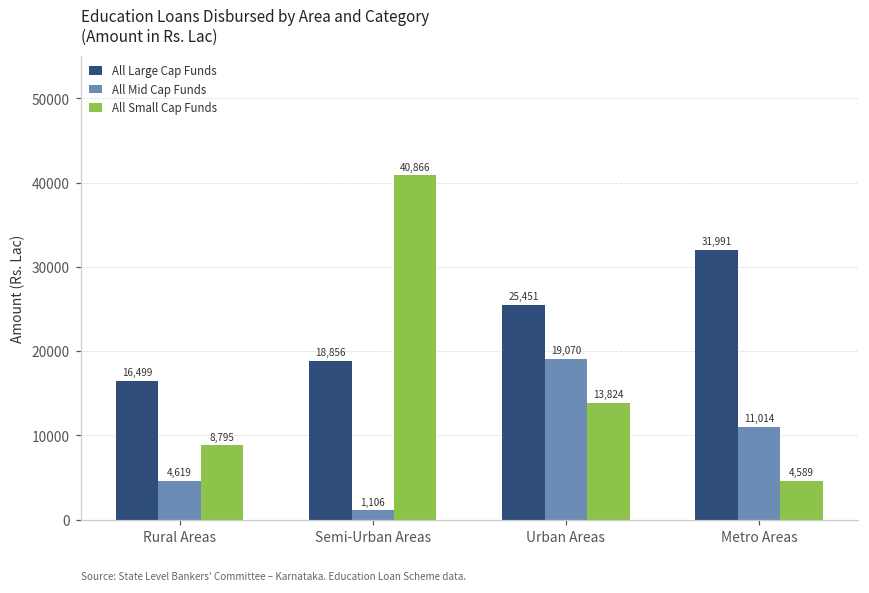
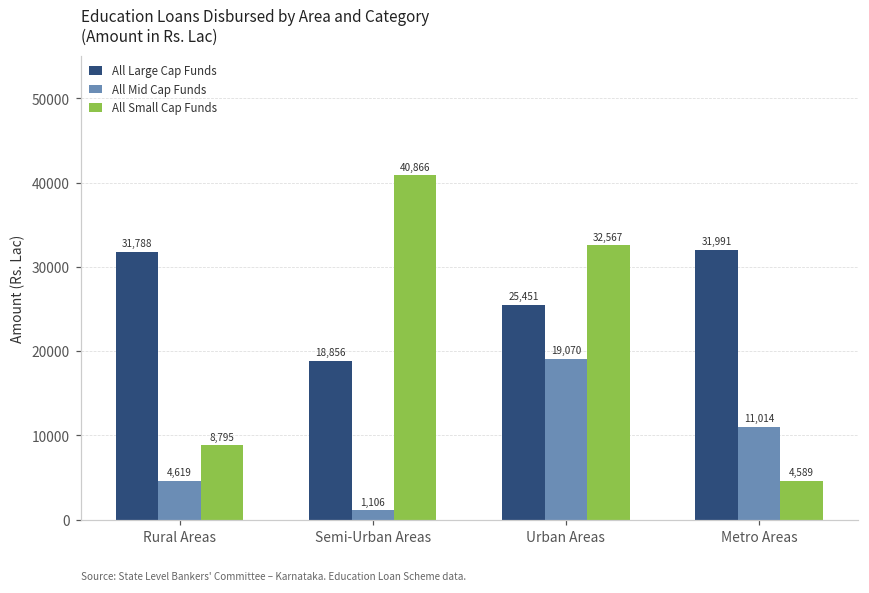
All Large Cap Funds, Rural Areas: 16,499 -> 31,788
All Small Cap Funds, Urban Areas: 13,824 -> 32,567
